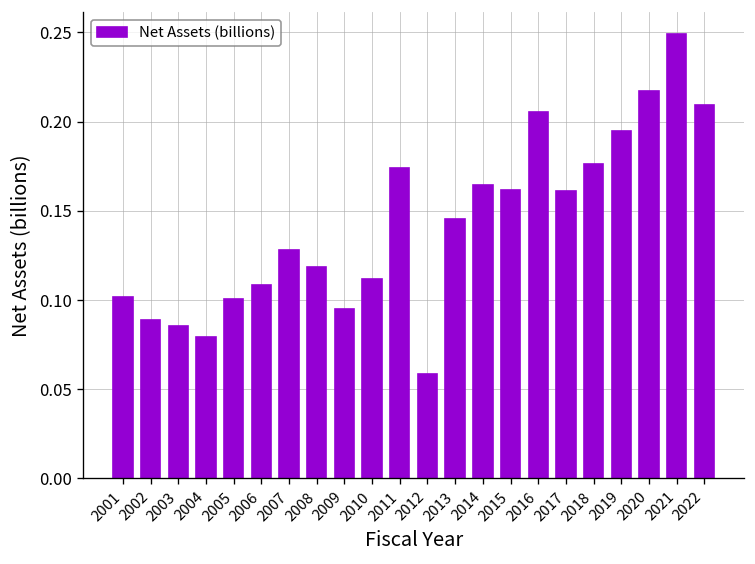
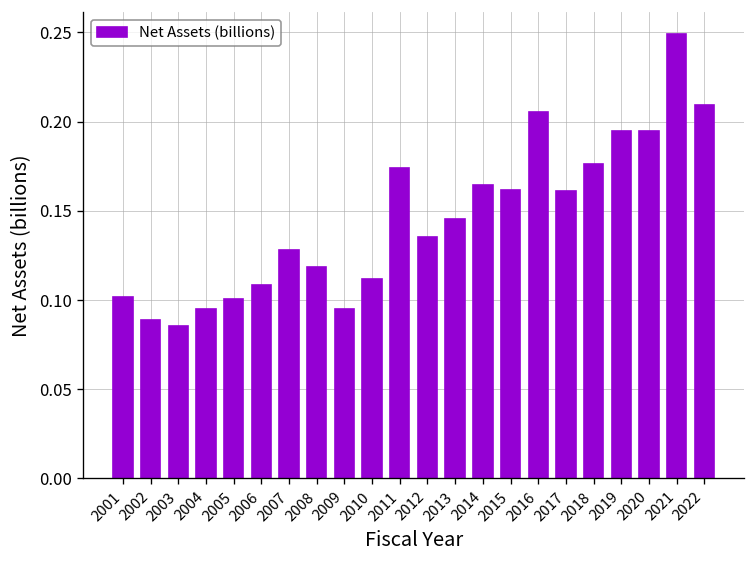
2004: 0.080 -> 0.095
2012: 0.059 -> 0.136
2020: 0.217 -> 0.195
